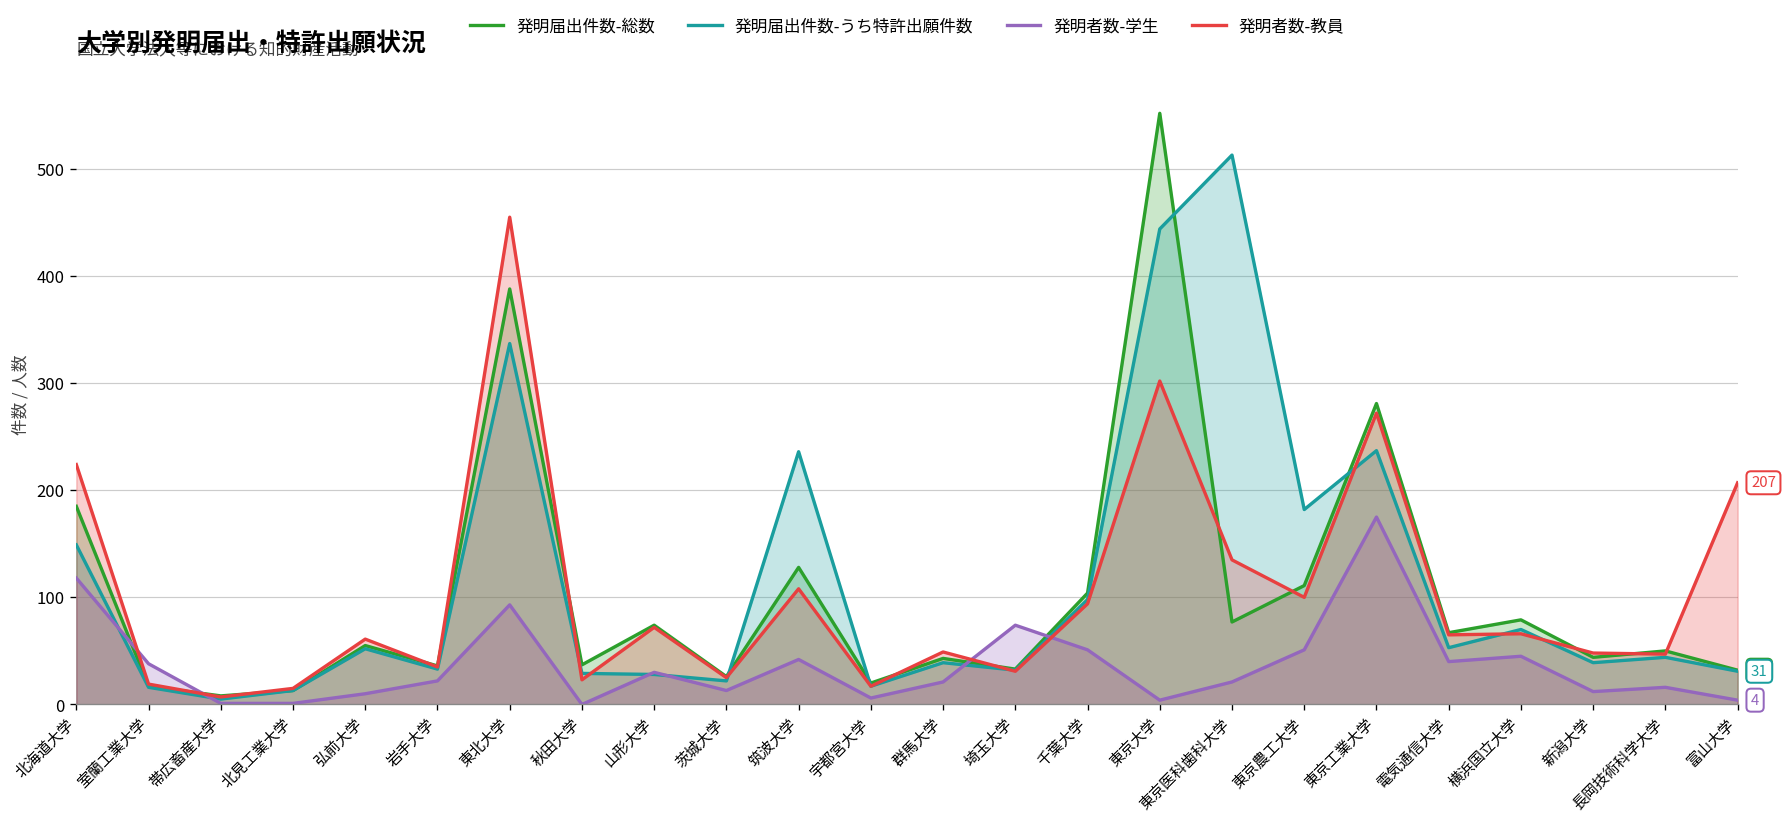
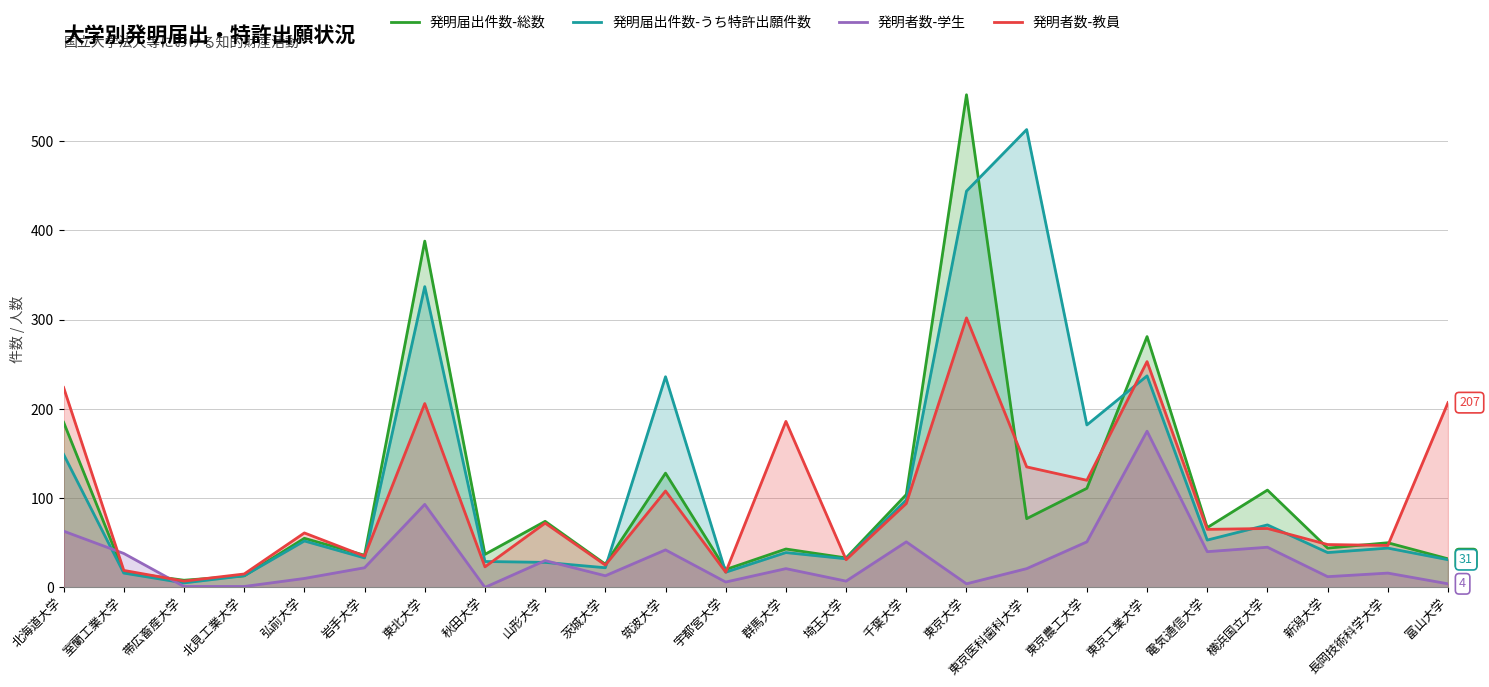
発明者数-学生, 北海道大学: 120 -> 60
発明者数-教員, 東北大学: 460 -> 210
発明者数-教員, 群馬大学: 50 -> 190
発明者数-学生, 埼玉大学: 70 -> 10
発明者数-教員, 東京農工大学: 100 -> 120
発明者数-教員, 東京工業大学: 270 -> 250
発明届出件数-総数, 横浜国立大学: 80 -> 110
